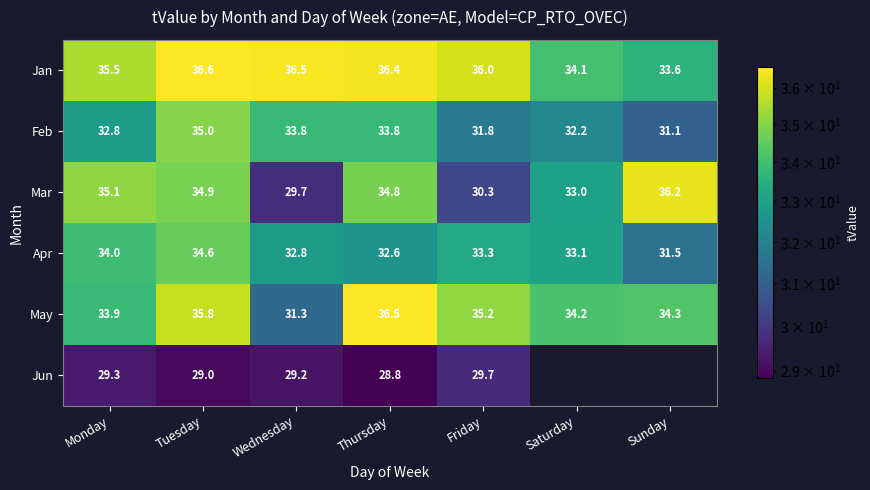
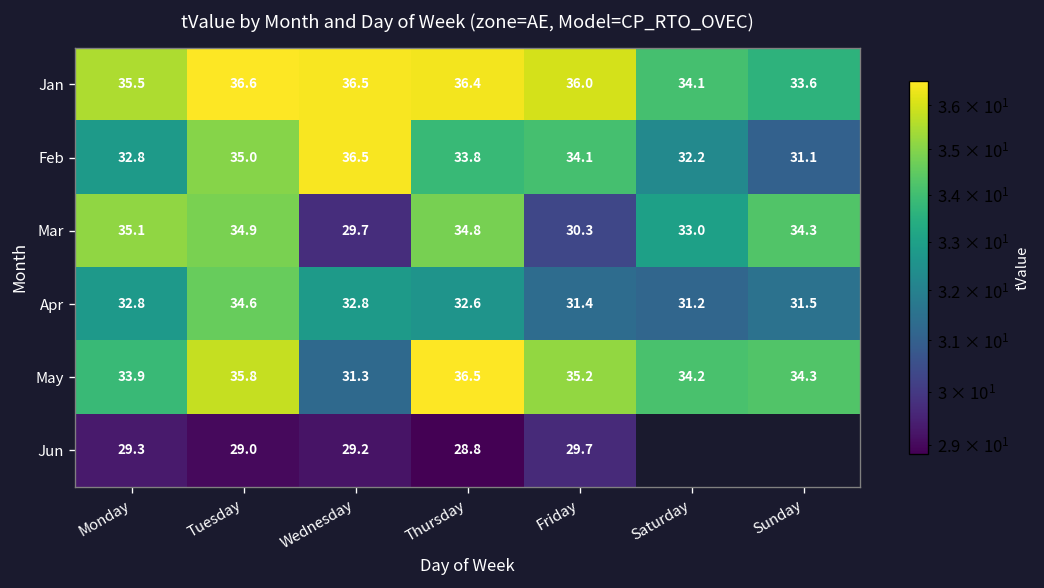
Feb, Wednesday: 33.8 -> 36.5
Feb, Friday: 31.8 -> 34.1
Mar, Sunday: 36.2 -> 34.3
Apr, Monday: 34.0 -> 32.8
Apr, Friday: 33.3 -> 31.4
Apr, Saturday: 33.1 -> 31.2
